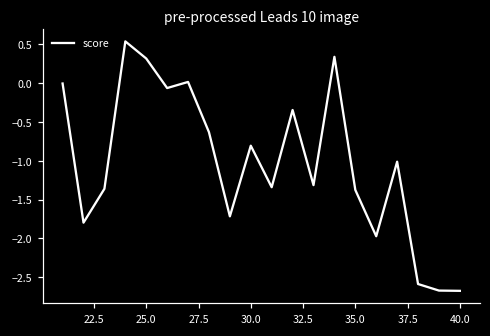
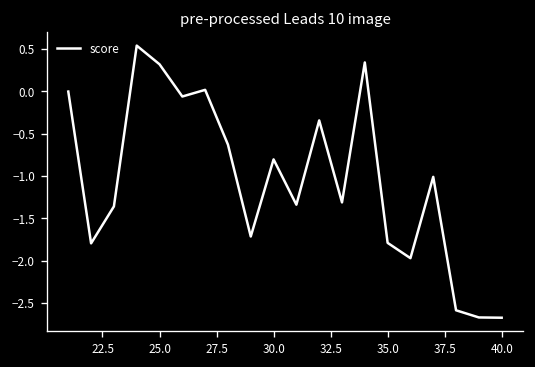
35.0: -1.4 -> -1.8
